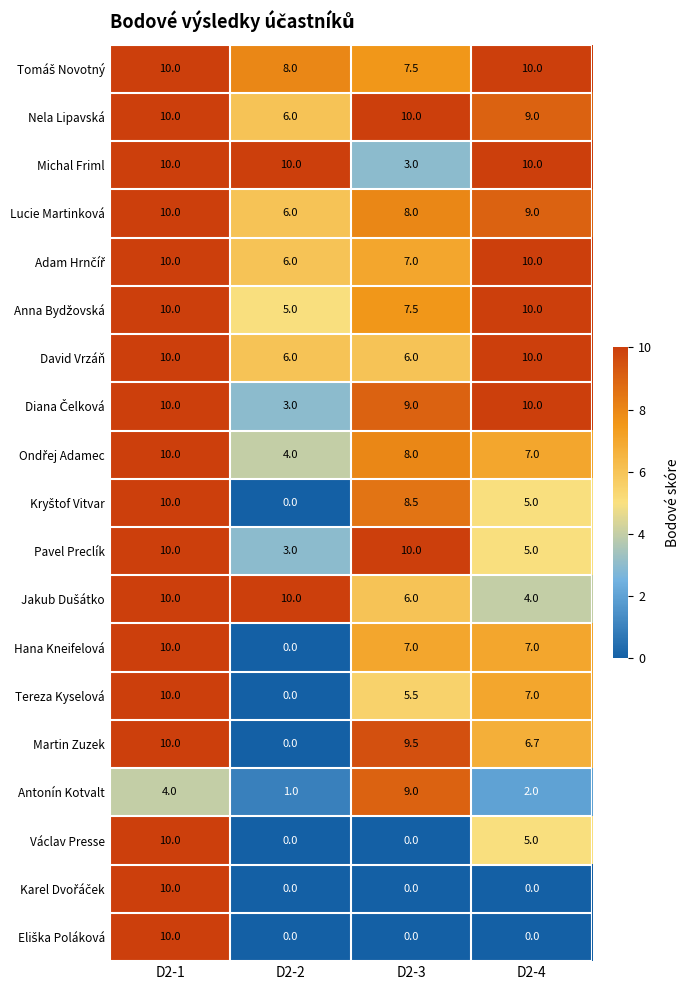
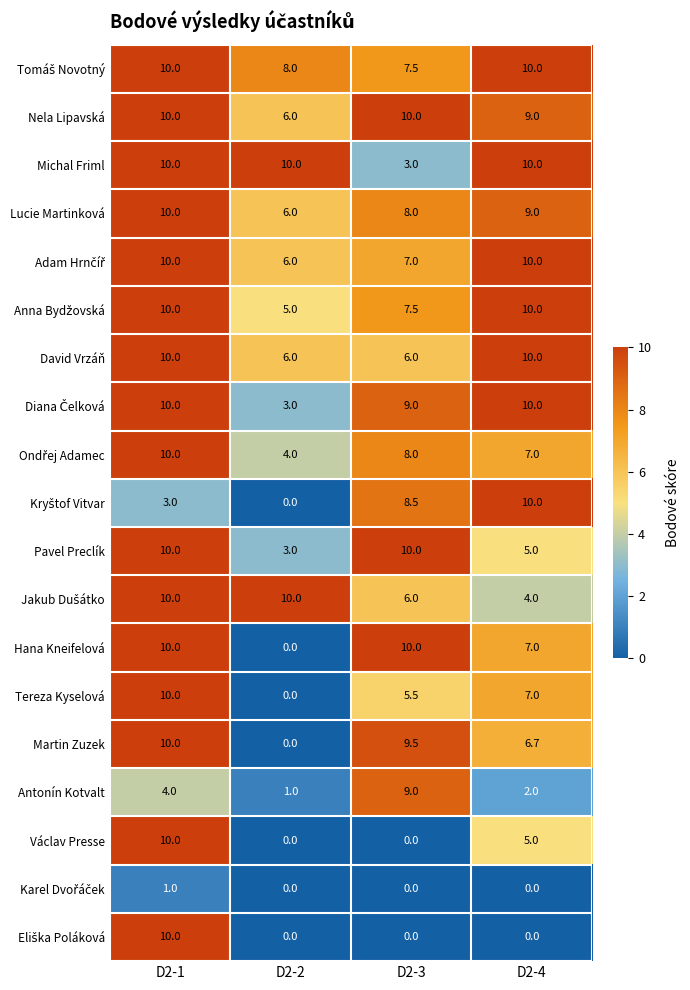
Kryštof Vitvar, D2-1: 10.0 -> 3.0
Kryštof Vitvar, D2-4: 5.0 -> 10.0
Hana Kneifelová, D2-3: 7.0 -> 10.0
Karel Dvořáček, D2-1: 10.0 -> 1.0
